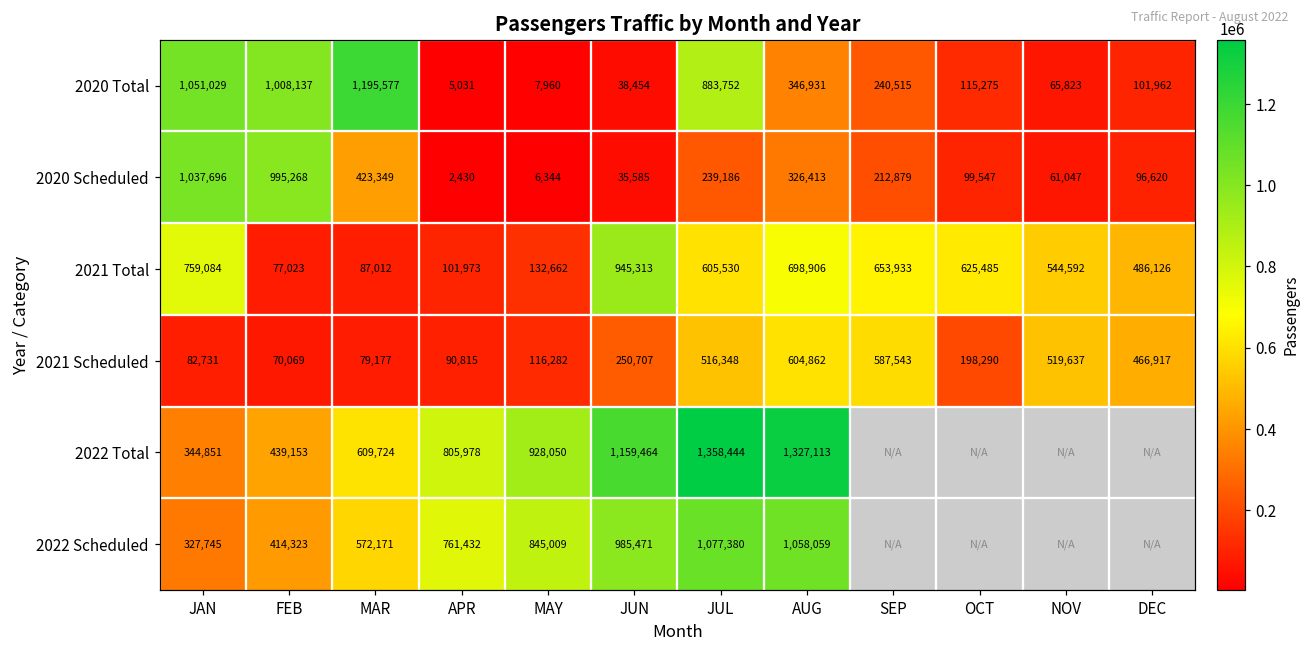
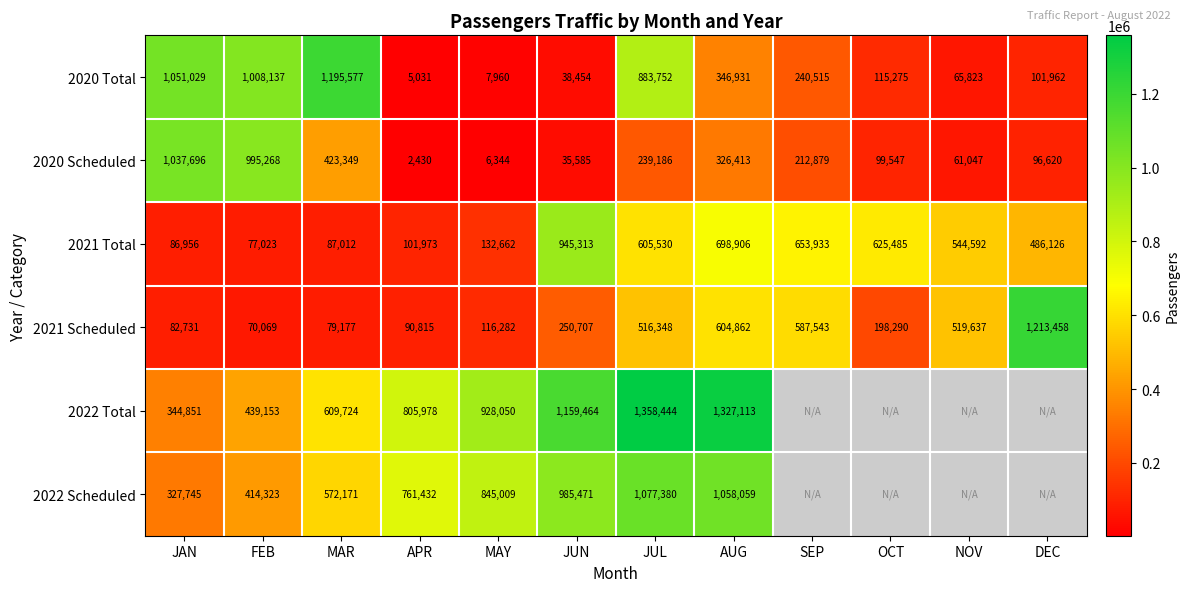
2021 Total, JAN: 759,084 -> 86,956
2021 Scheduled, DEC: 466,917 -> 1,213,458
